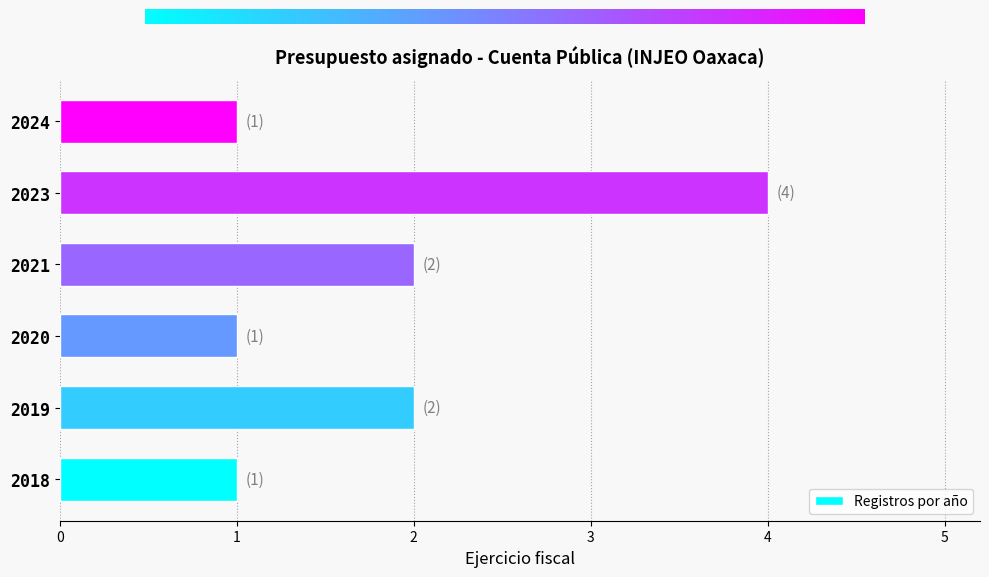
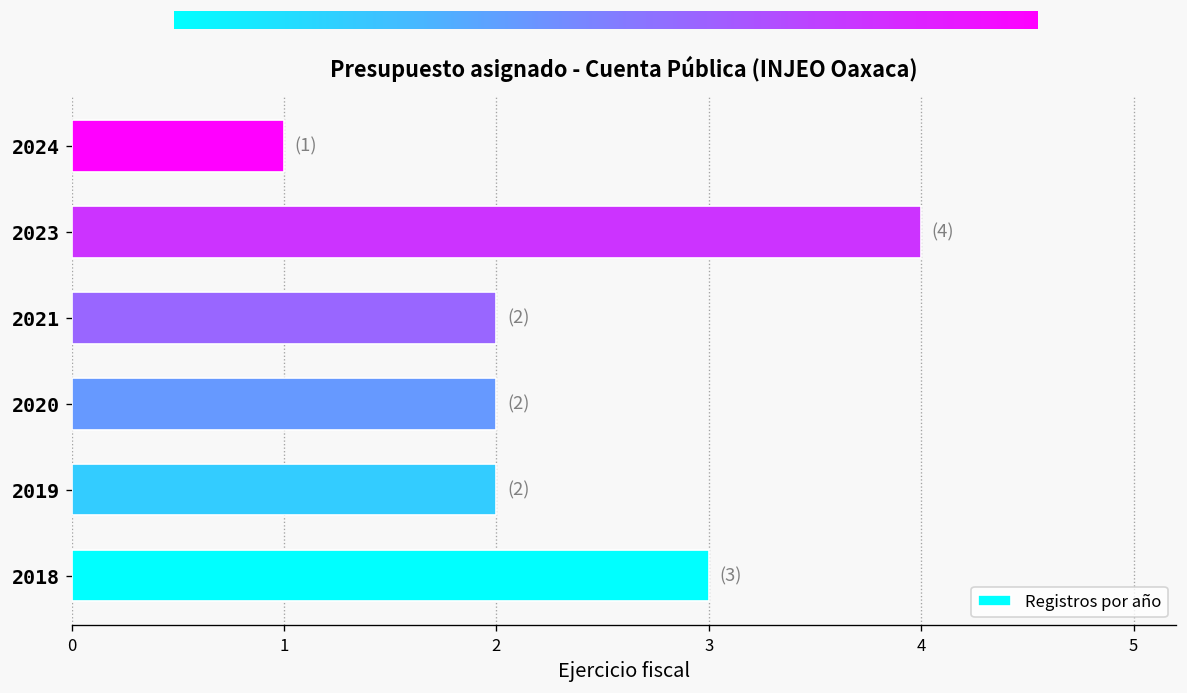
2020: (1) -> (2)
2018: (1) -> (3)
